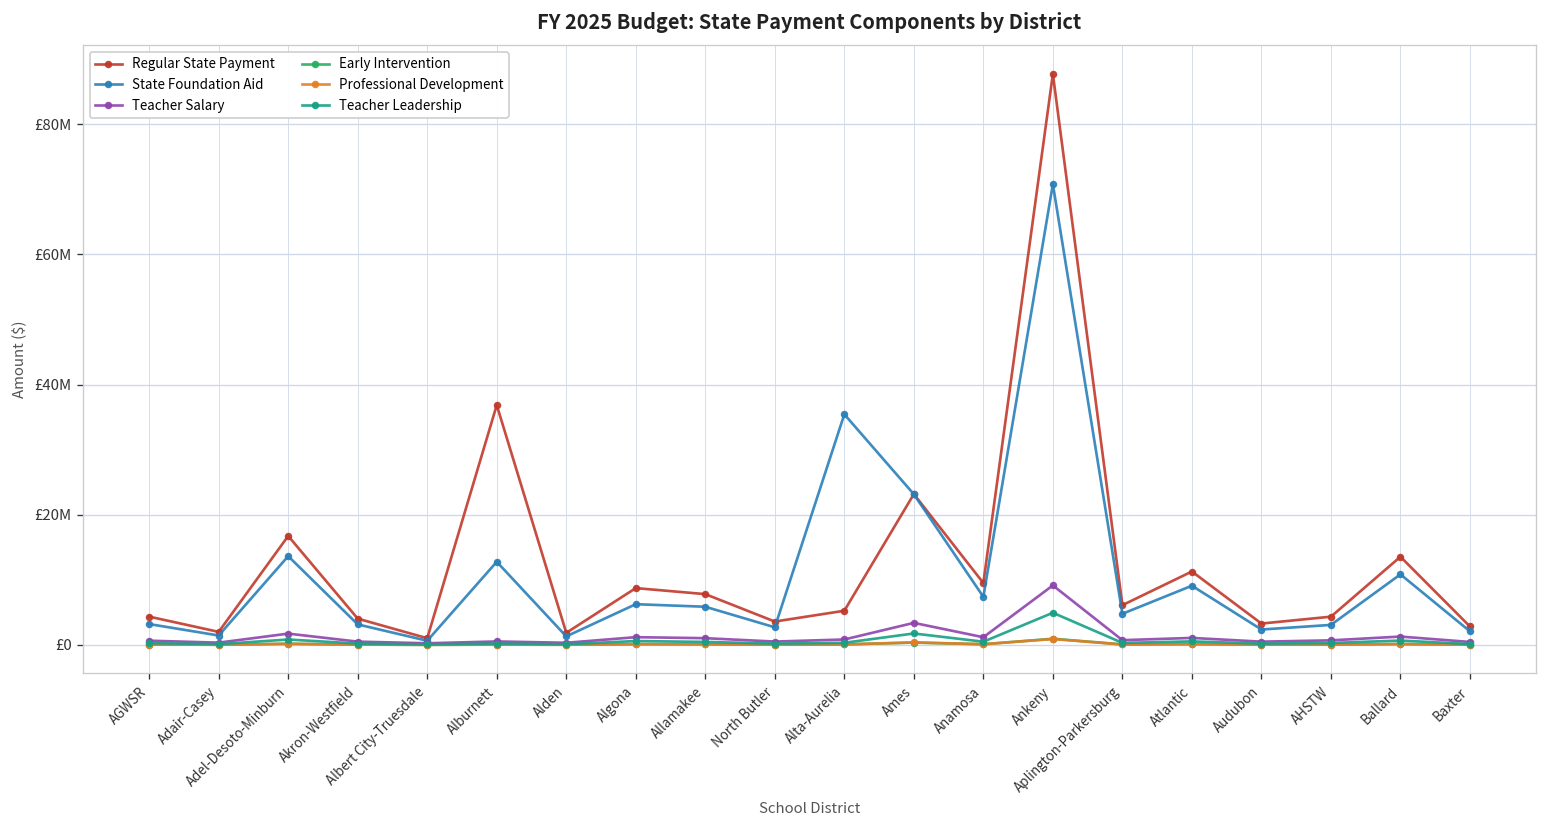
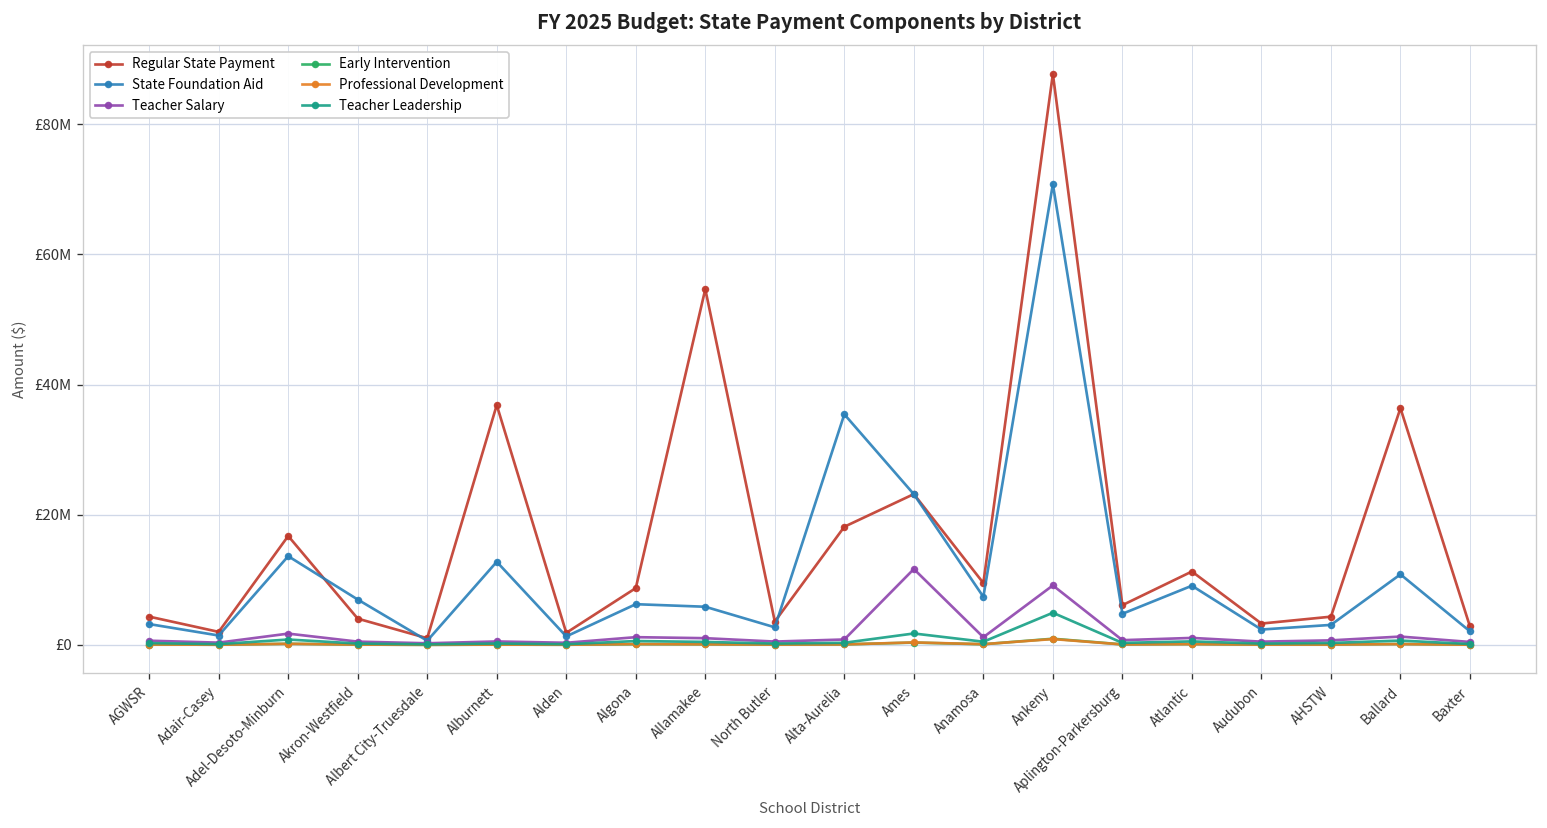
State Foundation Aid, Akron-Westfield: £3000000 -> £7000000
Regular State Payment, Allamakee: £8000000 -> £55000000
Regular State Payment, Alta-Aurelia: £5000000 -> £18000000
Teacher Salary, Ames: £3000000 -> £12000000
Regular State Payment, Ballard: £14000000 -> £36000000
